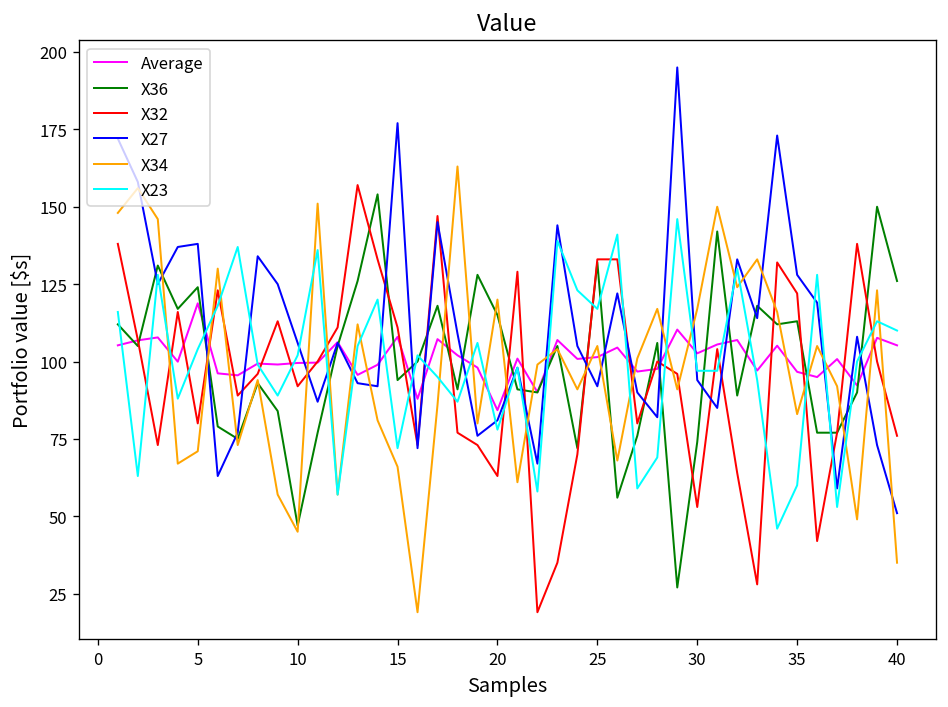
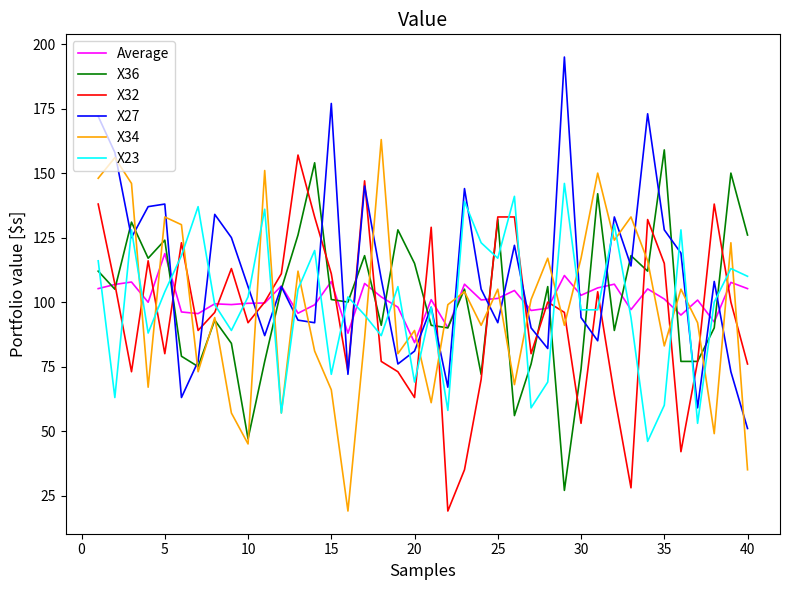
X34, 5: 71 -> 133
X36, 15: 94 -> 101
X34, 20: 120 -> 89
X23, 20: 78 -> 69
Average, 35: 97 -> 101
X36, 35: 113 -> 159
X32, 35: 122 -> 115
